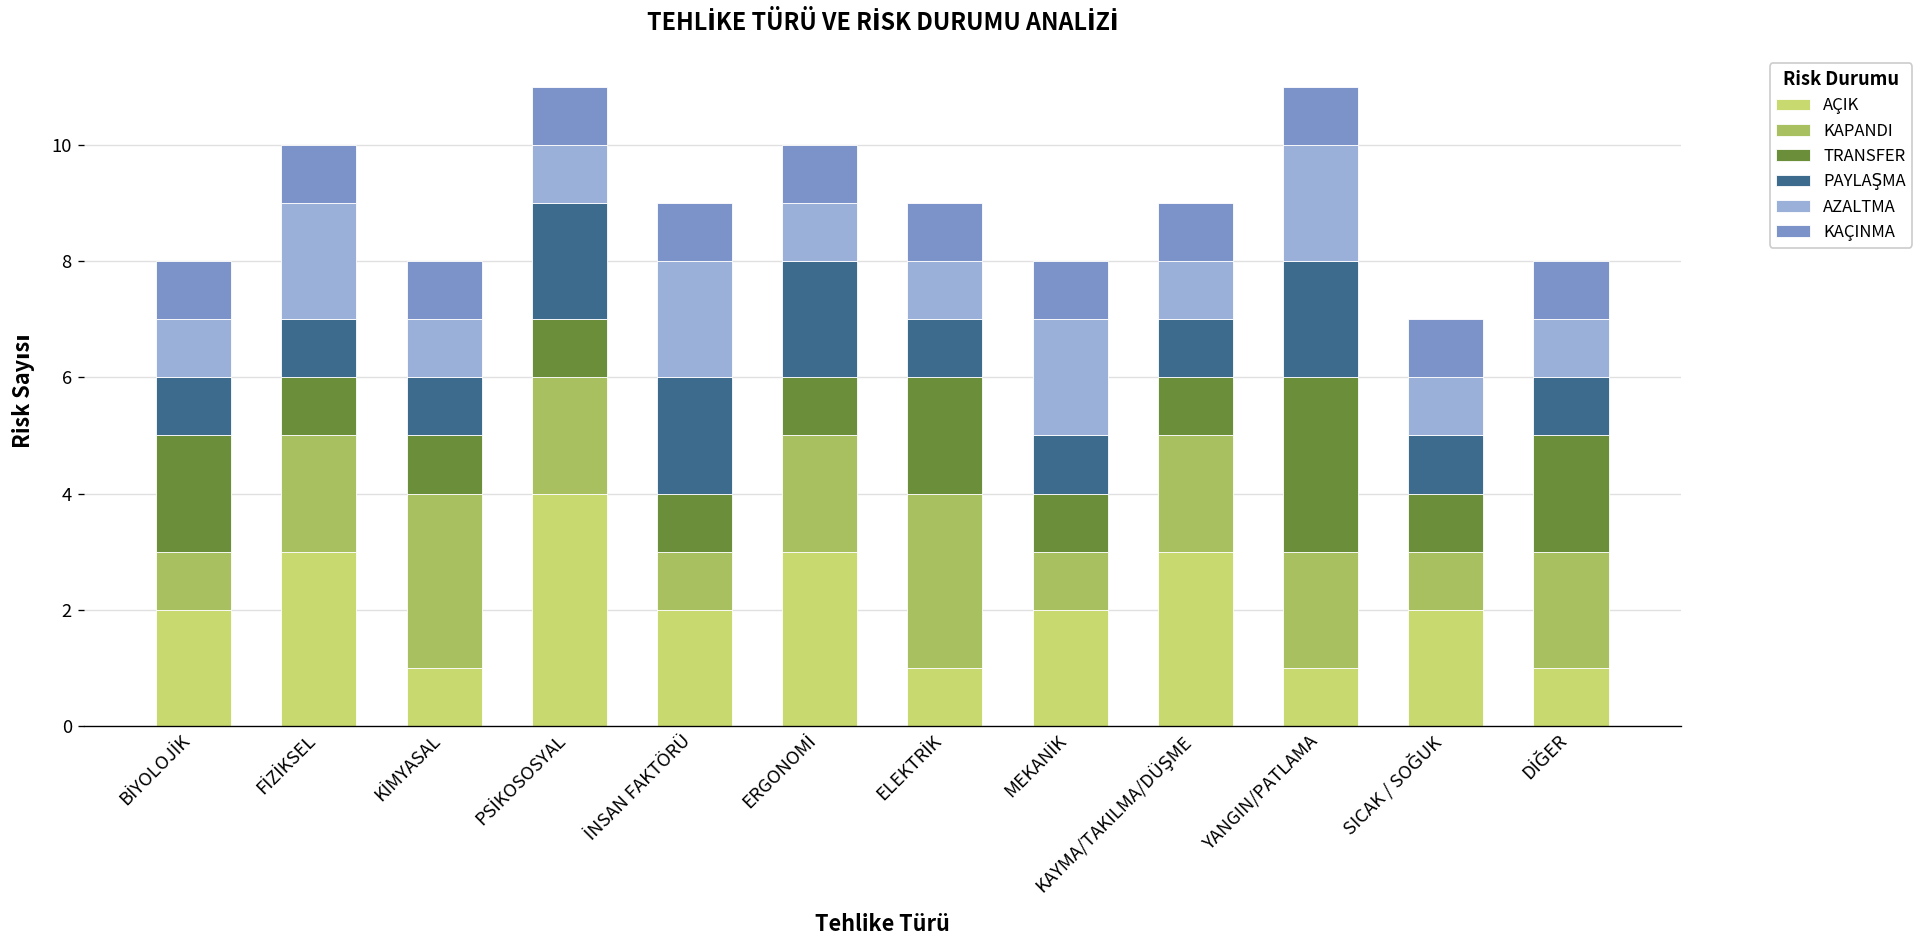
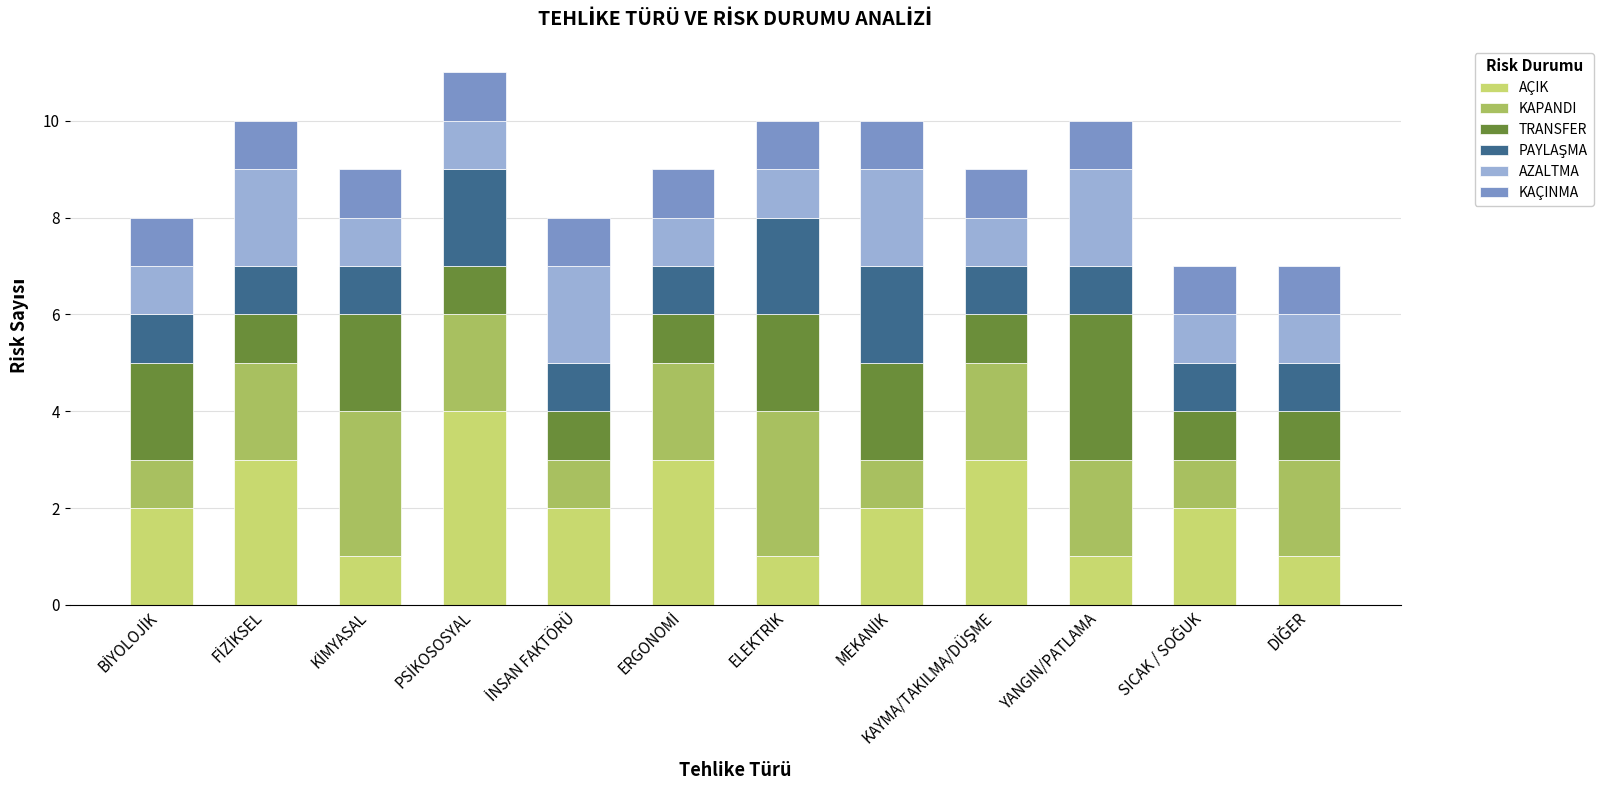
TRANSFER, KİMYASAL: 1 -> 2
PAYLAŞMA, İNSAN FAKTÖRÜ: 2 -> 1
PAYLAŞMA, ERGONOMİ: 2 -> 1
PAYLAŞMA, ELEKTRİK: 1 -> 2
TRANSFER, MEKANİK: 1 -> 2
PAYLAŞMA, MEKANİK: 1 -> 2
PAYLAŞMA, YANGIN/PATLAMA: 2 -> 1
TRANSFER, DİĞER: 2 -> 1
